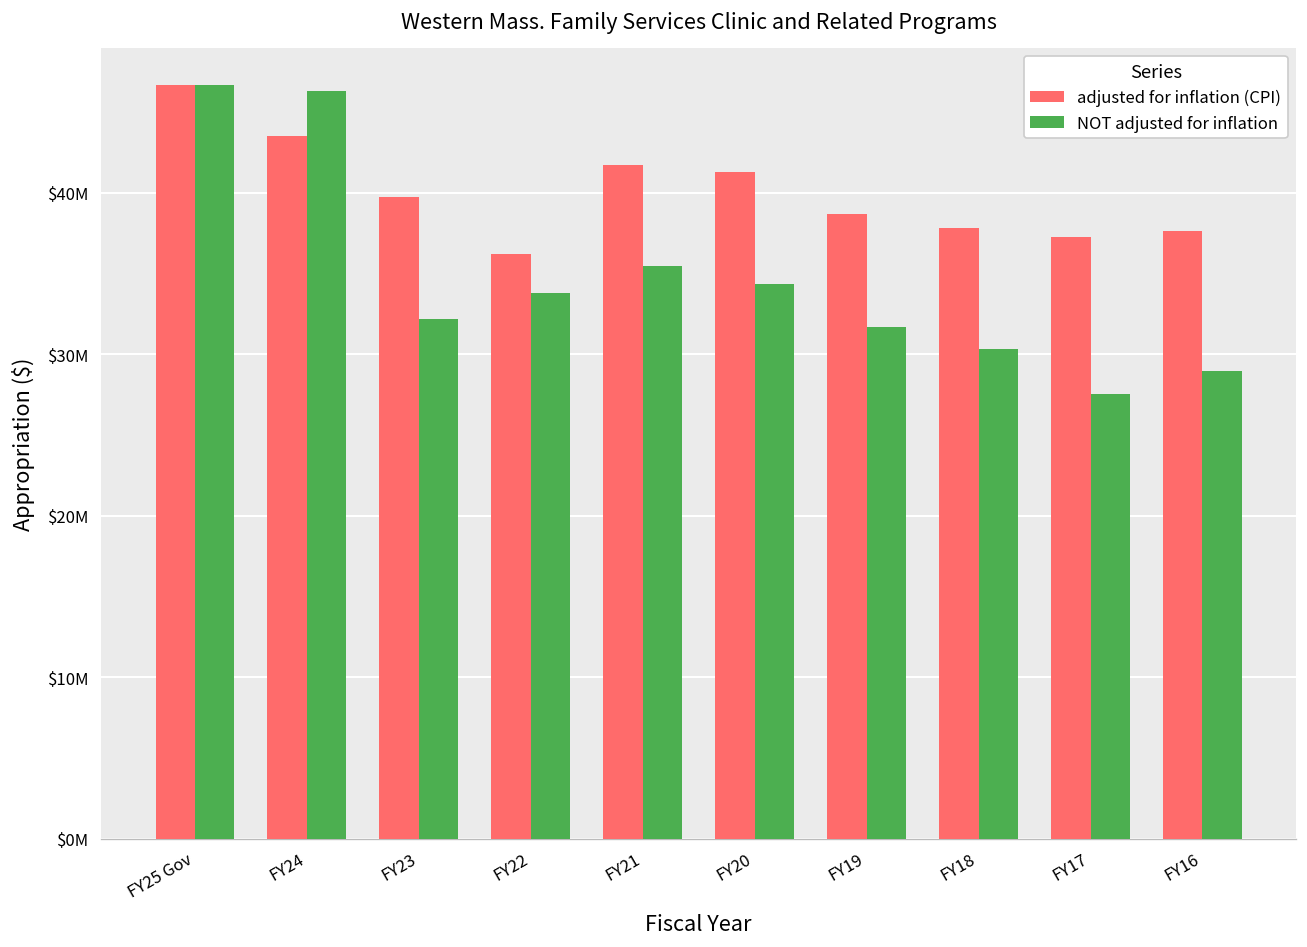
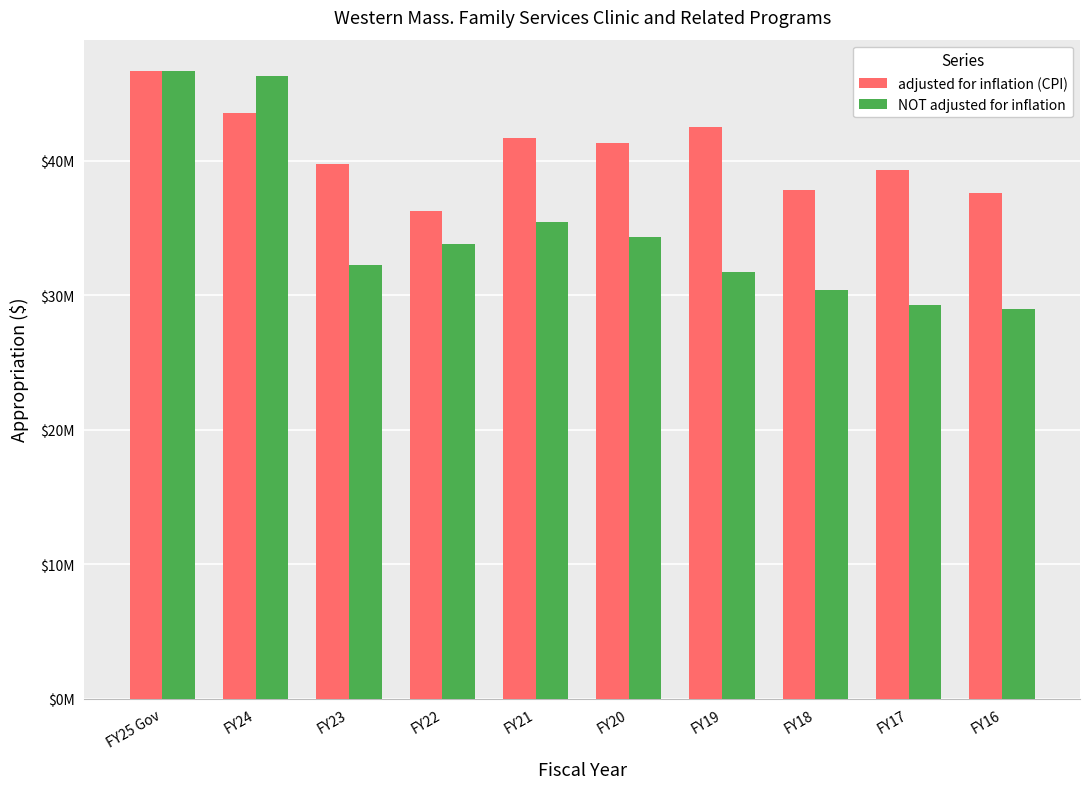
adjusted for inflation (CPI), FY19: $38700000 -> $42500000
adjusted for inflation (CPI), FY17: $37300000 -> $39300000
NOT adjusted for inflation, FY17: $27500000 -> $29200000
